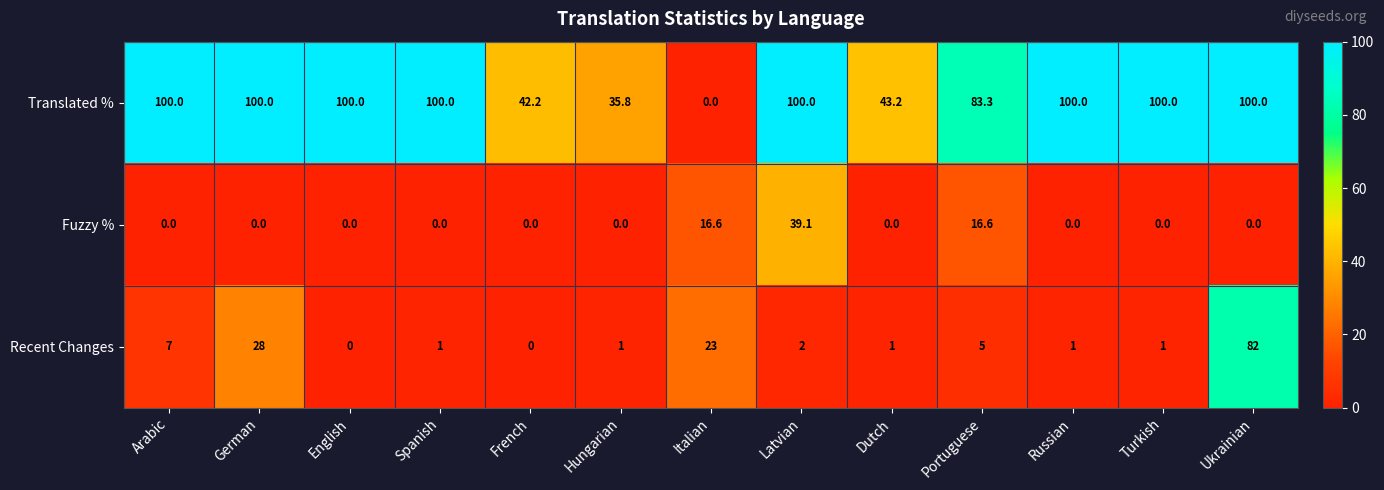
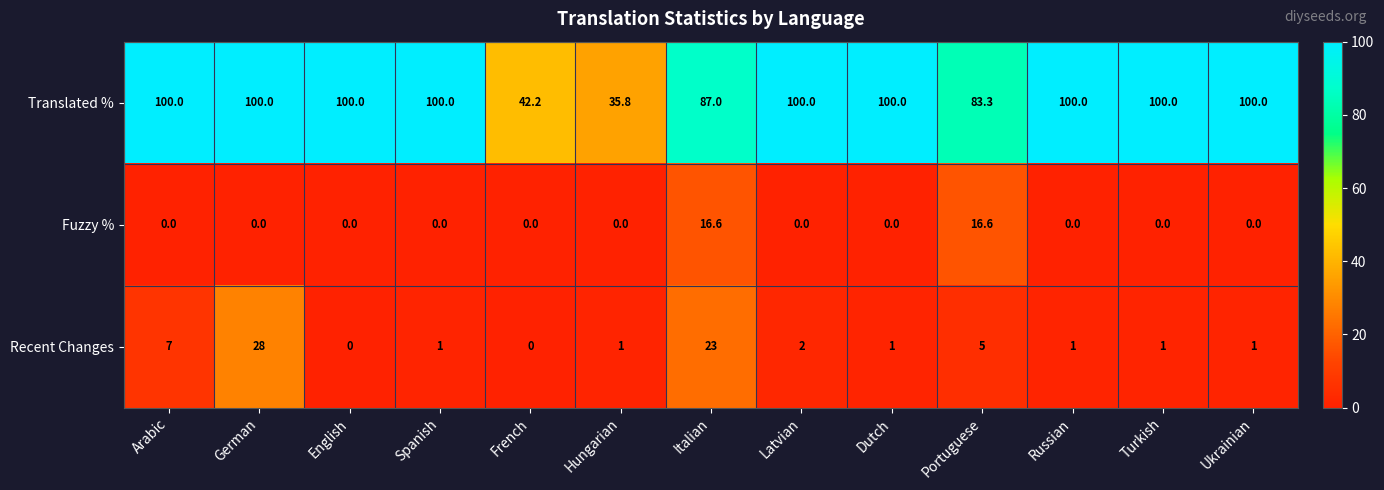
Translated %, Italian: 0.0 -> 87.0
Translated %, Dutch: 43.2 -> 100.0
Fuzzy %, Latvian: 39.1 -> 0.0
Recent Changes, Ukrainian: 82 -> 1
